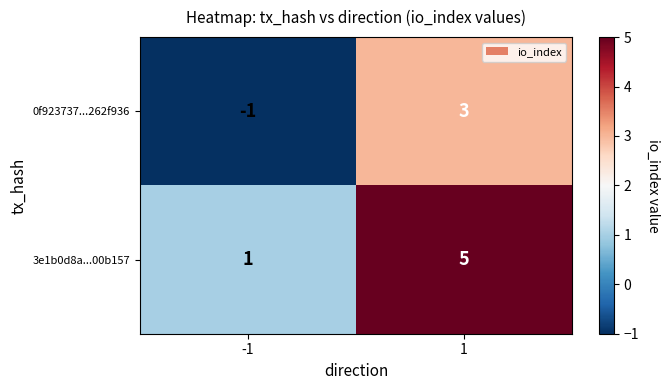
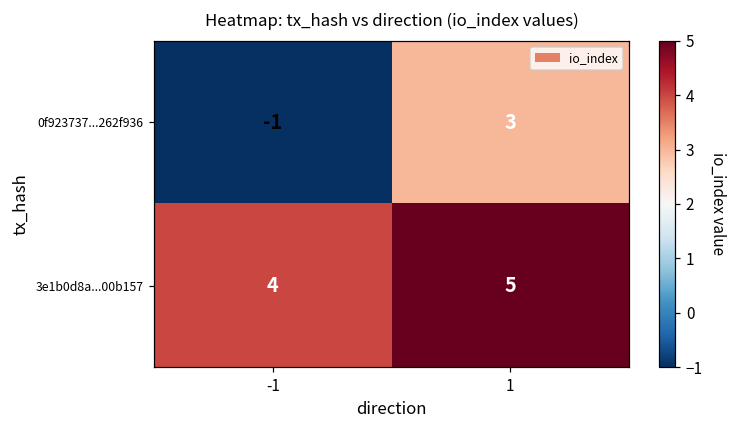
3e1b0d8a...00b157, -1: 1 -> 4
